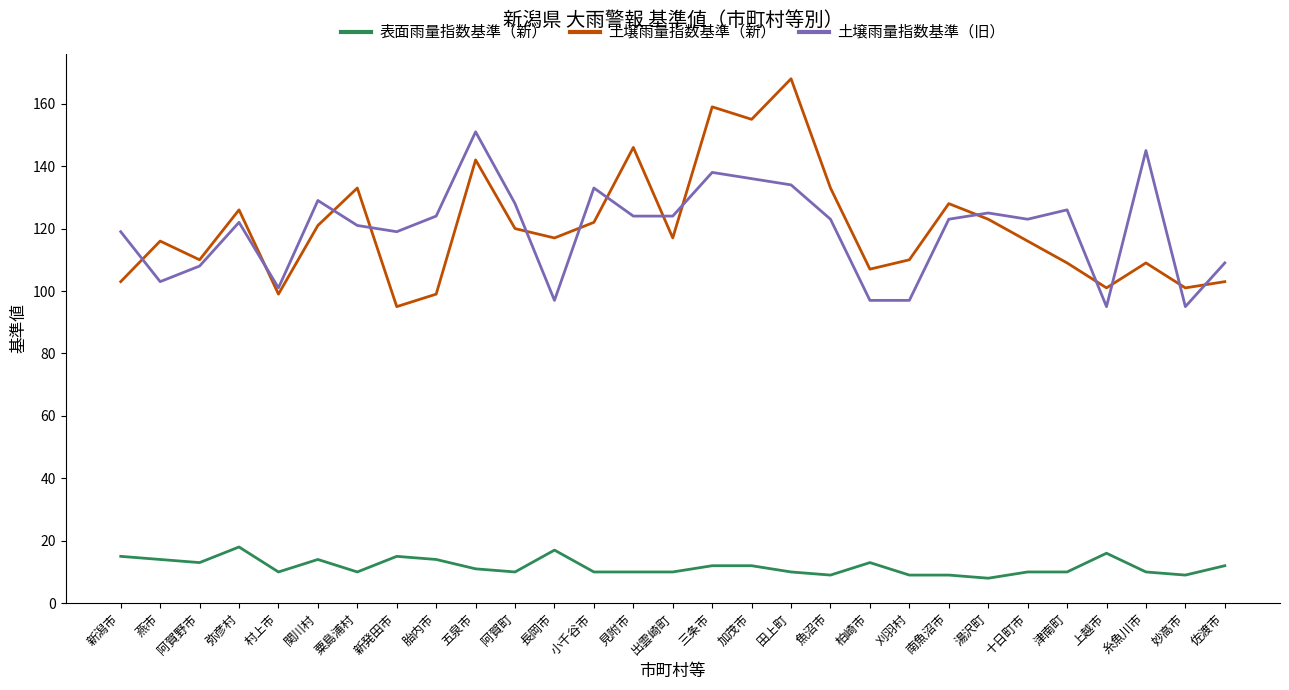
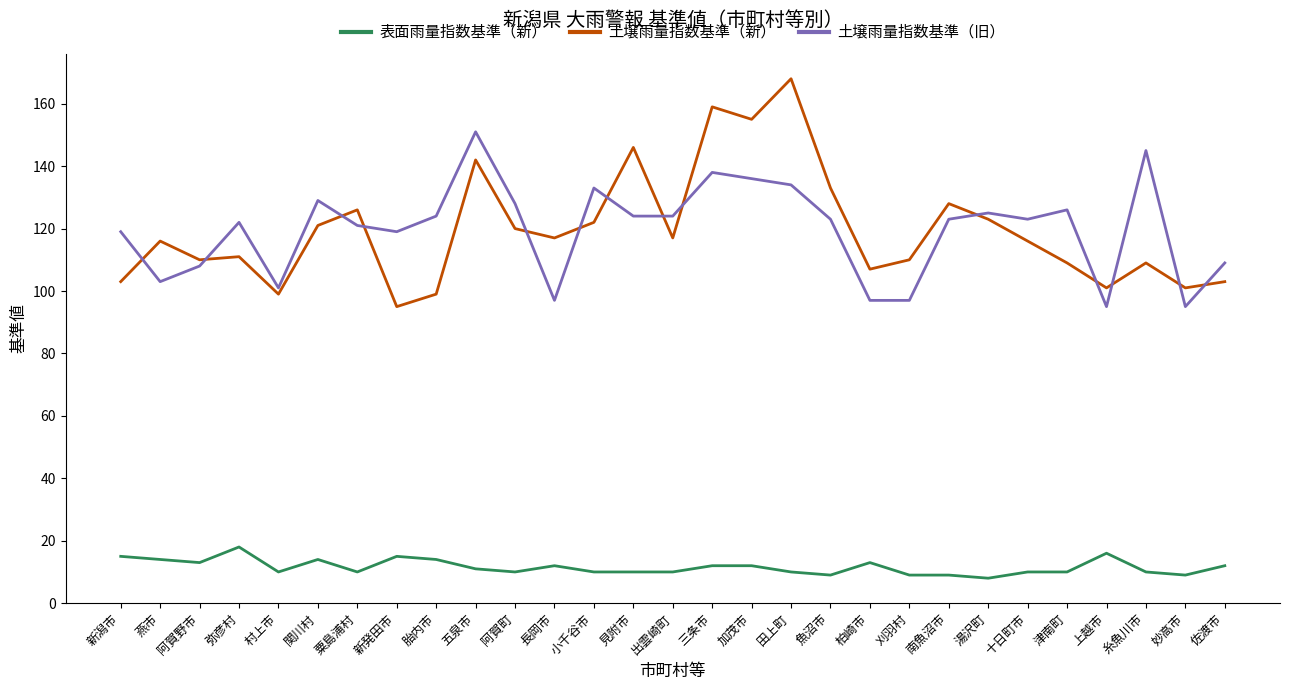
土壌雨量指数基準（新）, 弥彦村: 126 -> 111
土壌雨量指数基準（新）, 粟島浦村: 133 -> 126
表面雨量指数基準（新）, 長岡市: 17 -> 12
